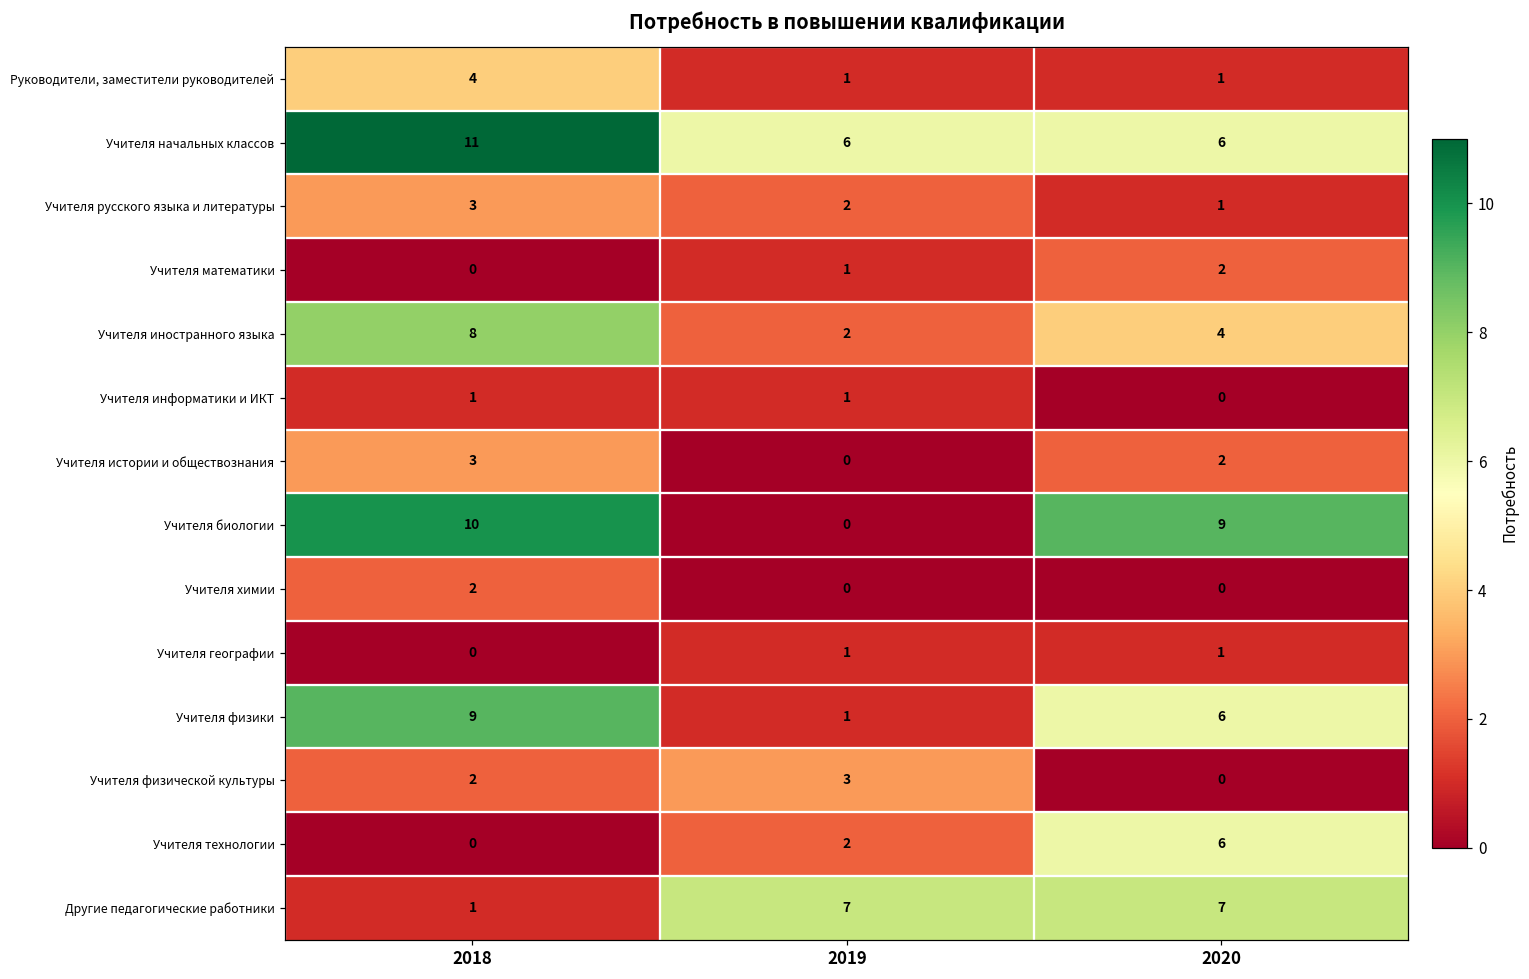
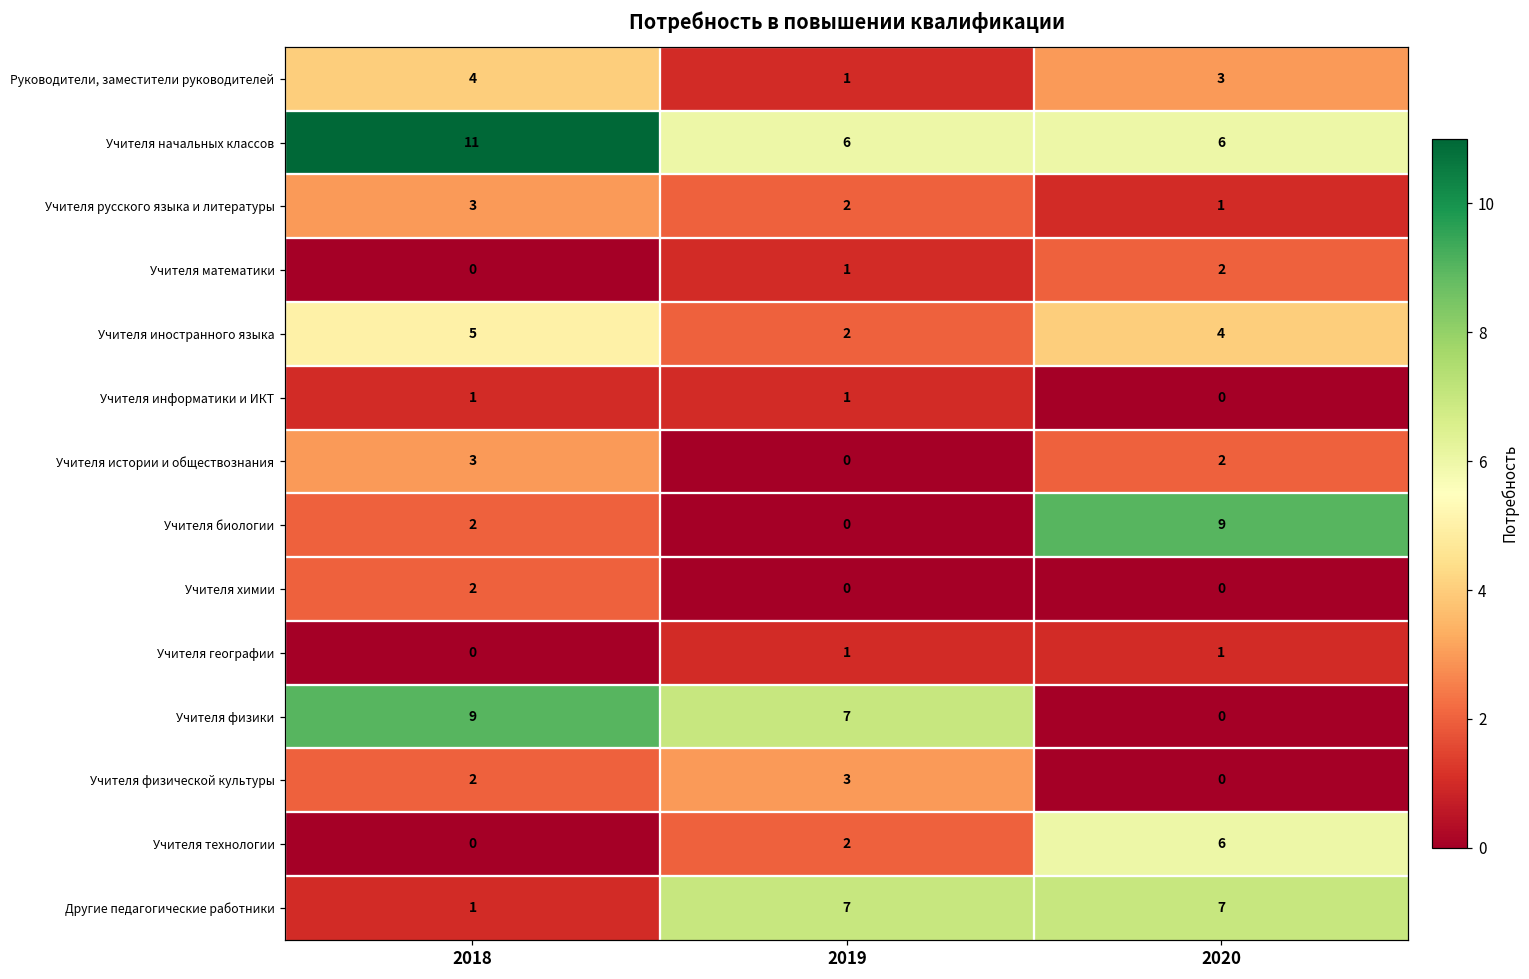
Руководители, заместители руководителей, 2020: 1 -> 3
Учителя иностранного языка, 2018: 8 -> 5
Учителя биологии, 2018: 10 -> 2
Учителя физики, 2019: 1 -> 7
Учителя физики, 2020: 6 -> 0
